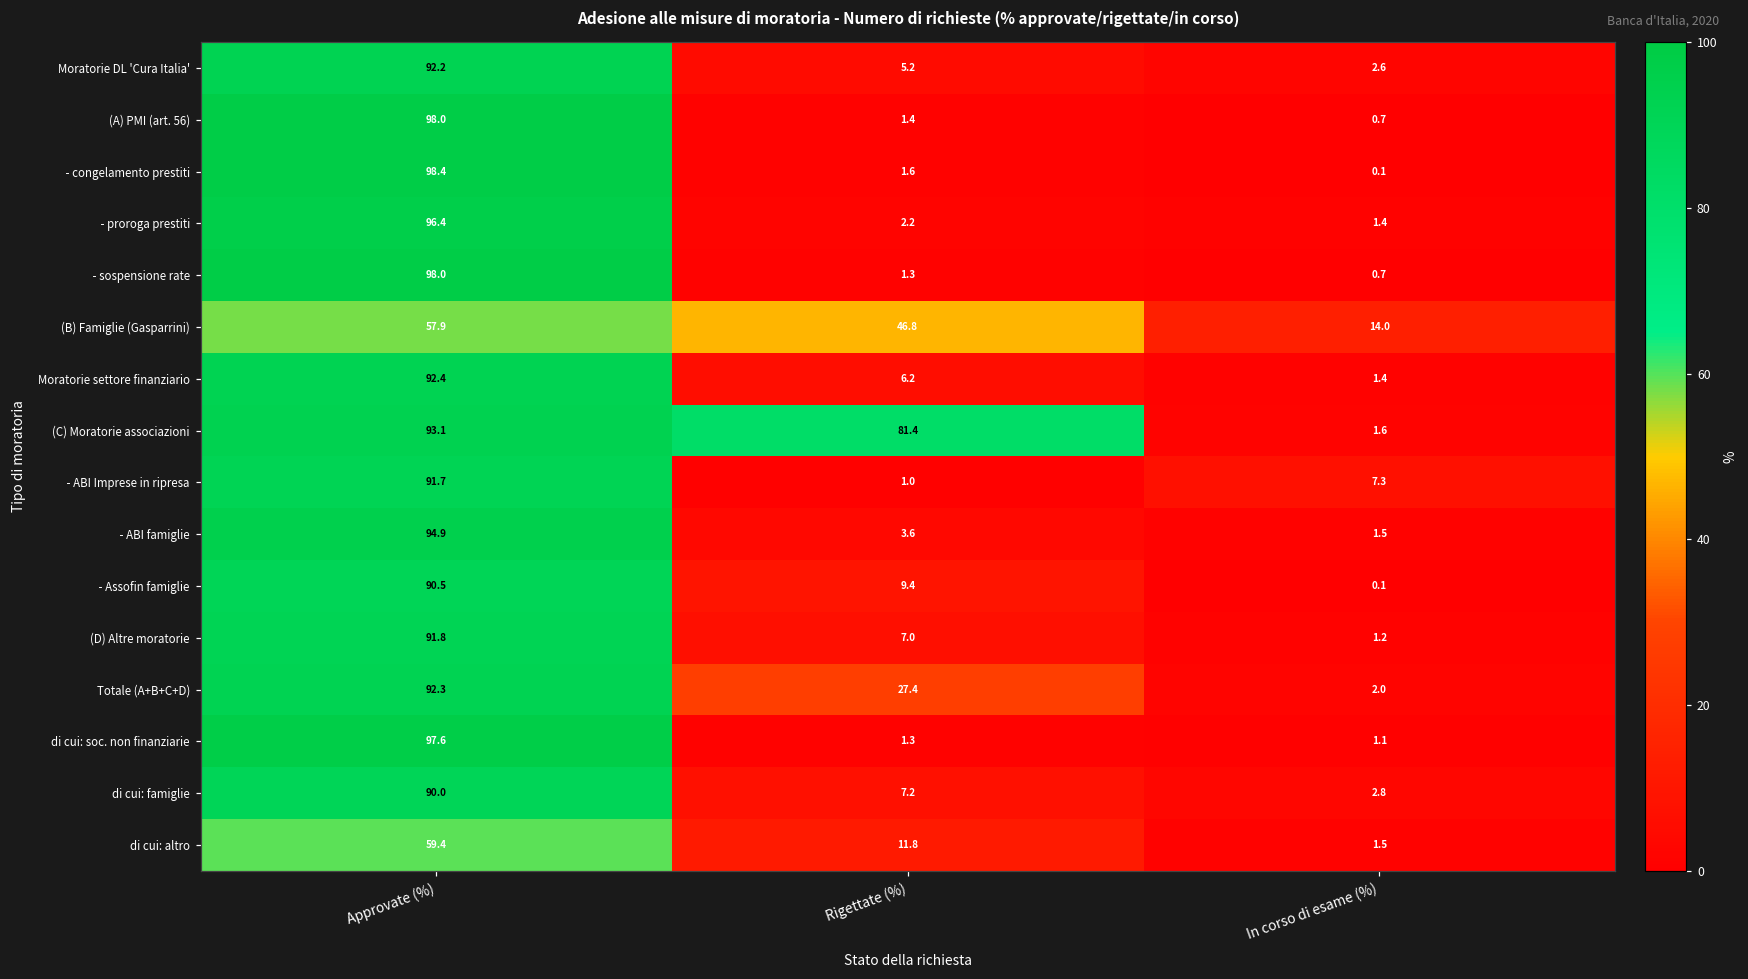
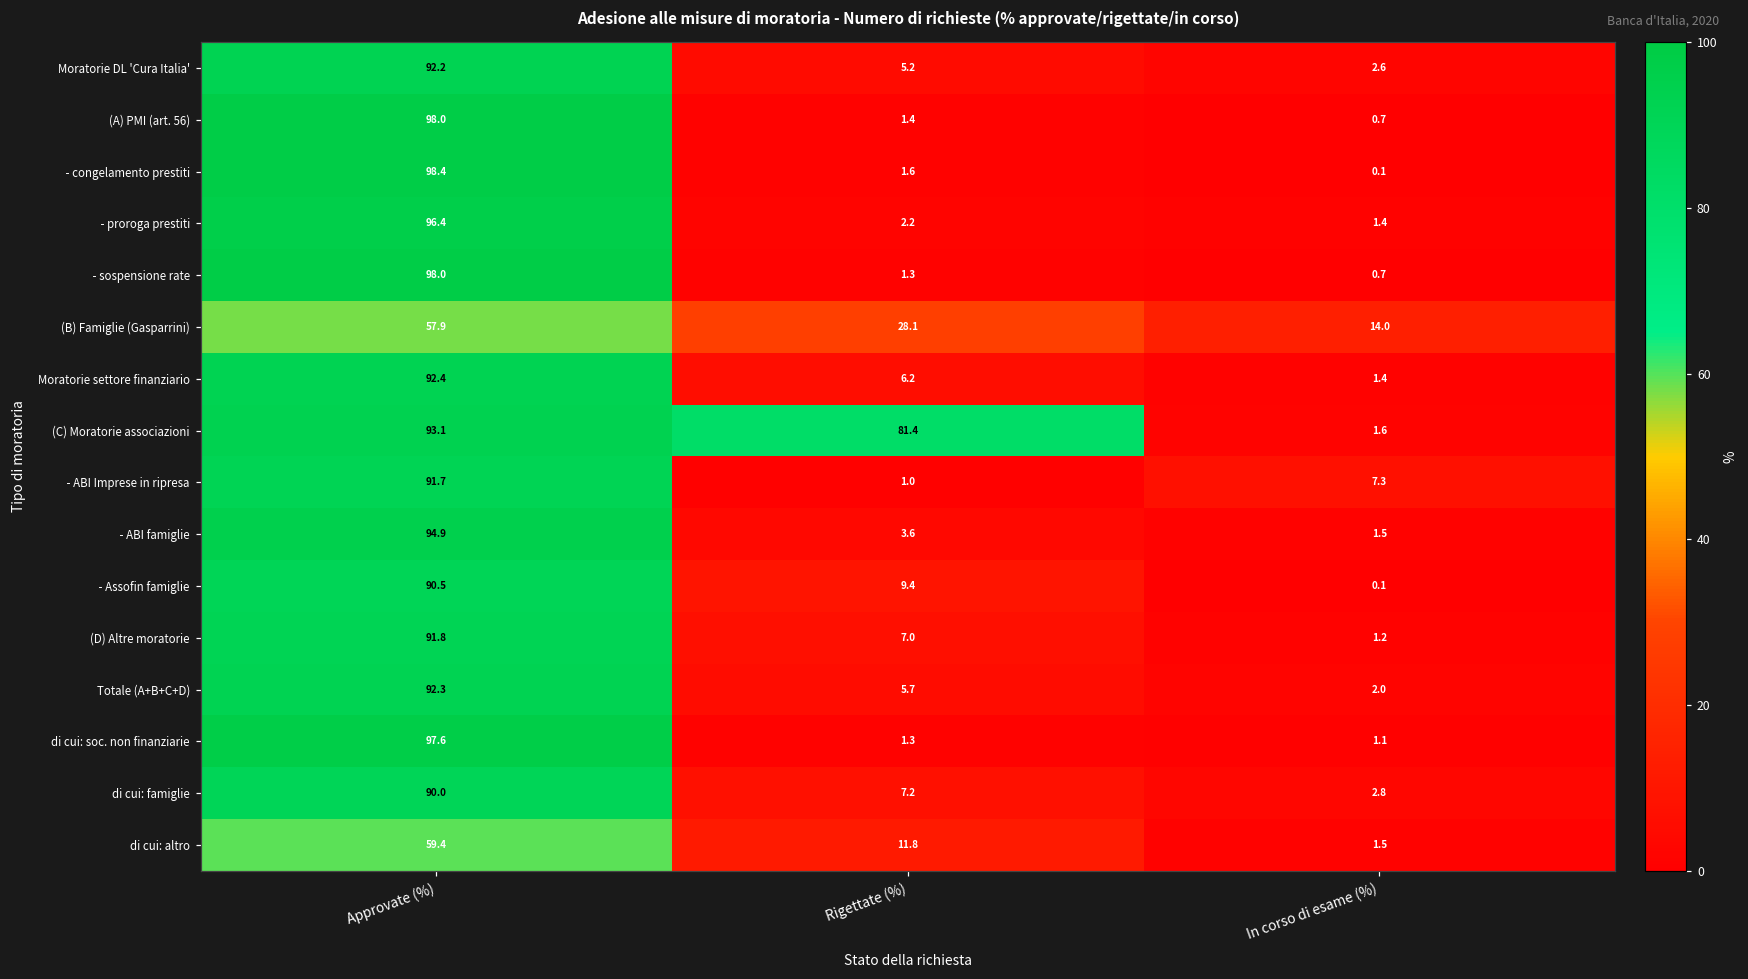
(B) Famiglie (Gasparrini), Rigettate (%): 46.8 -> 28.1
Totale (A+B+C+D), Rigettate (%): 27.4 -> 5.7
